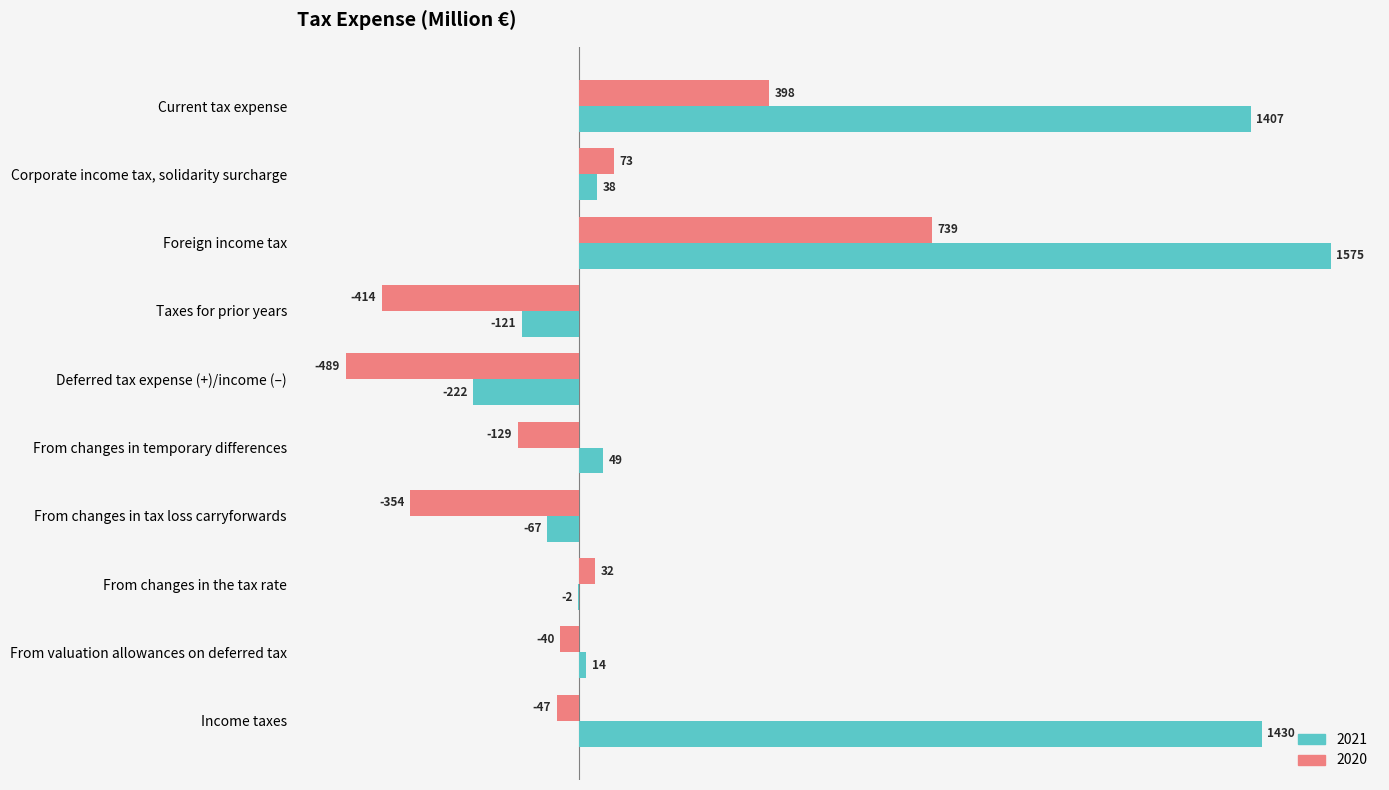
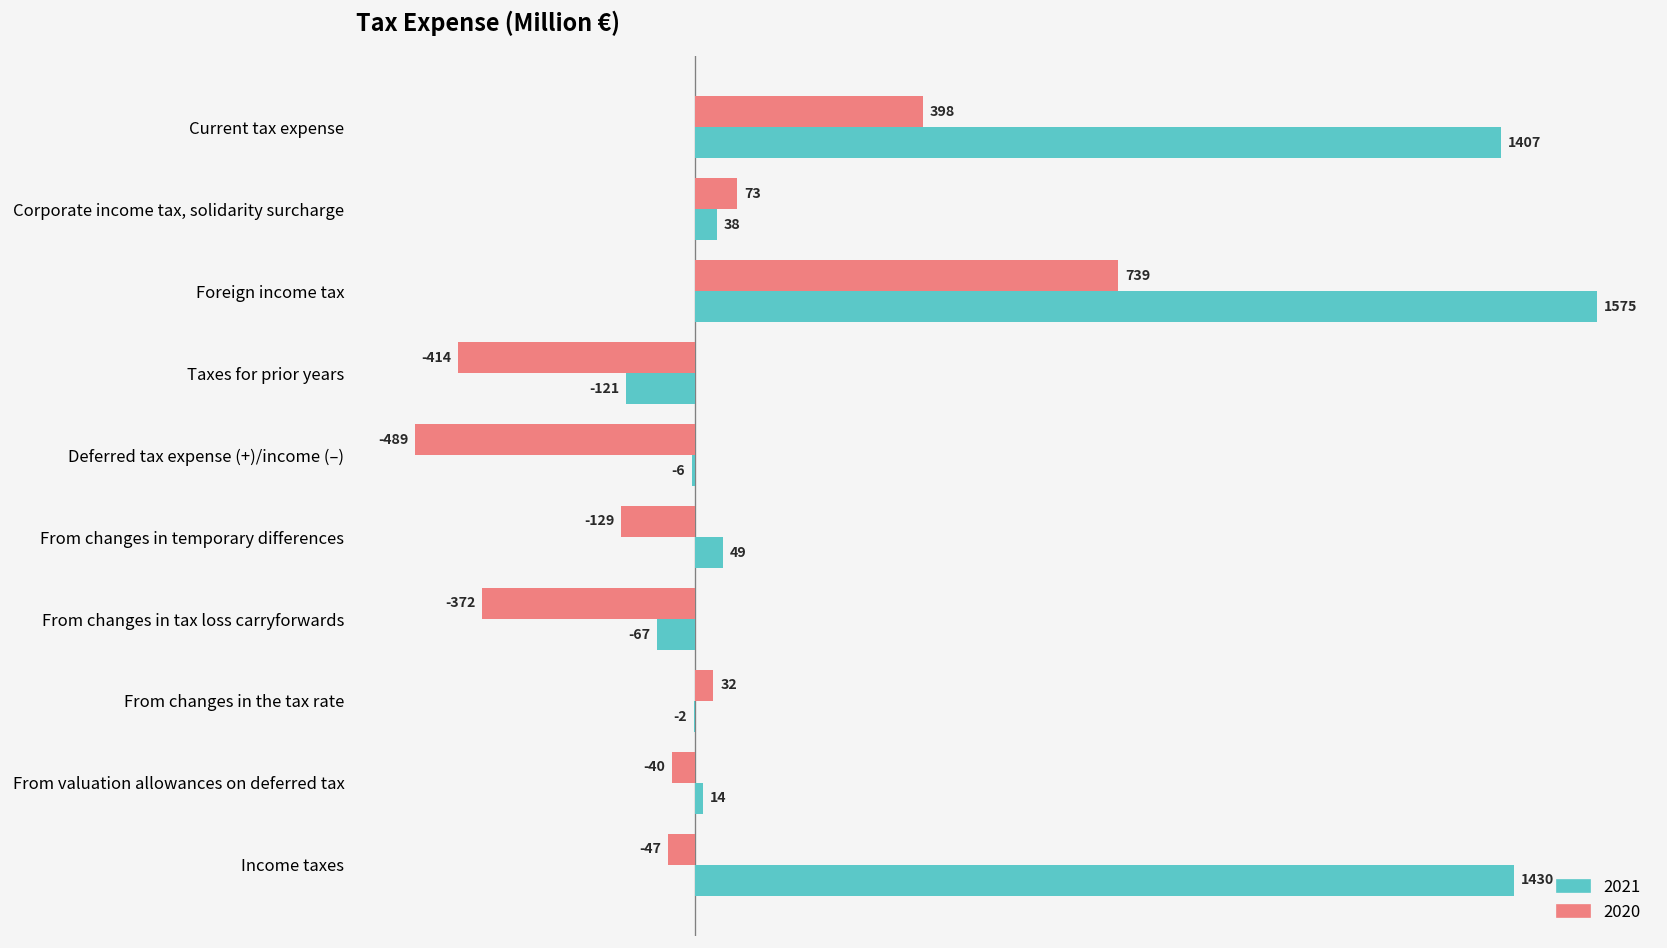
2021, Deferred tax expense (+)/income (–): -222 -> -6
2020, From changes in tax loss carryforwards: -354 -> -372
